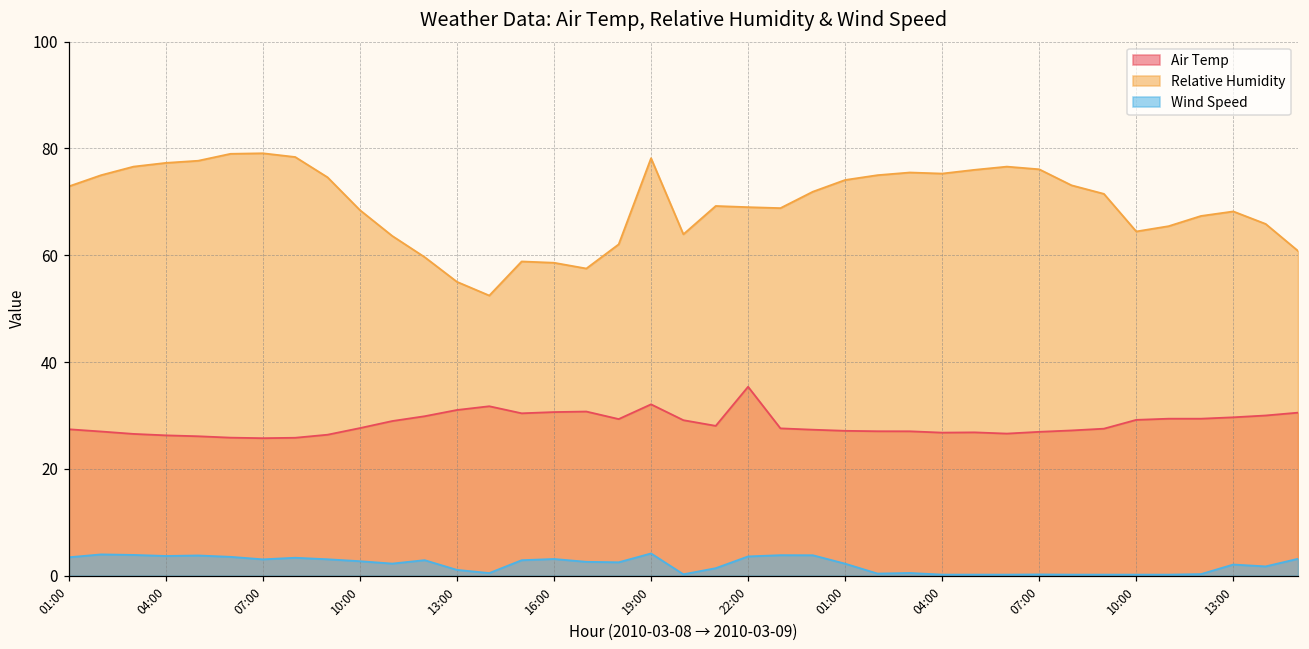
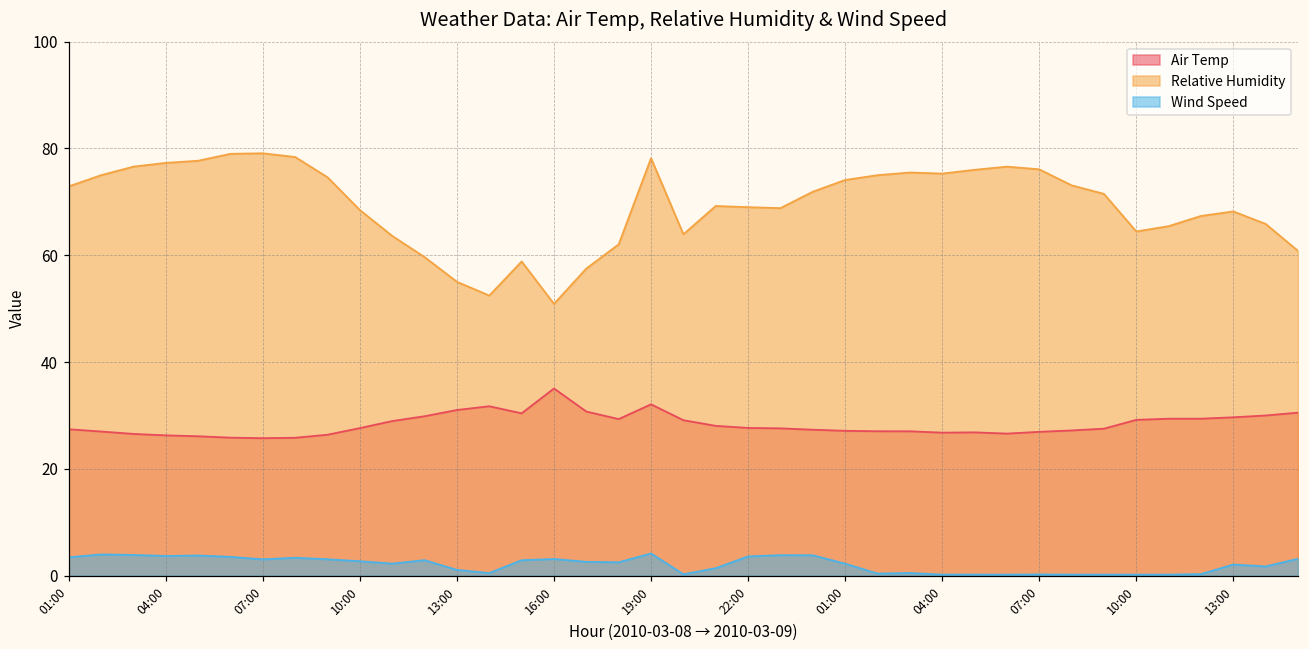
Air Temp, 16:00: 31 -> 35
Relative Humidity, 16:00: 59 -> 51
Air Temp, 22:00: 35 -> 28
